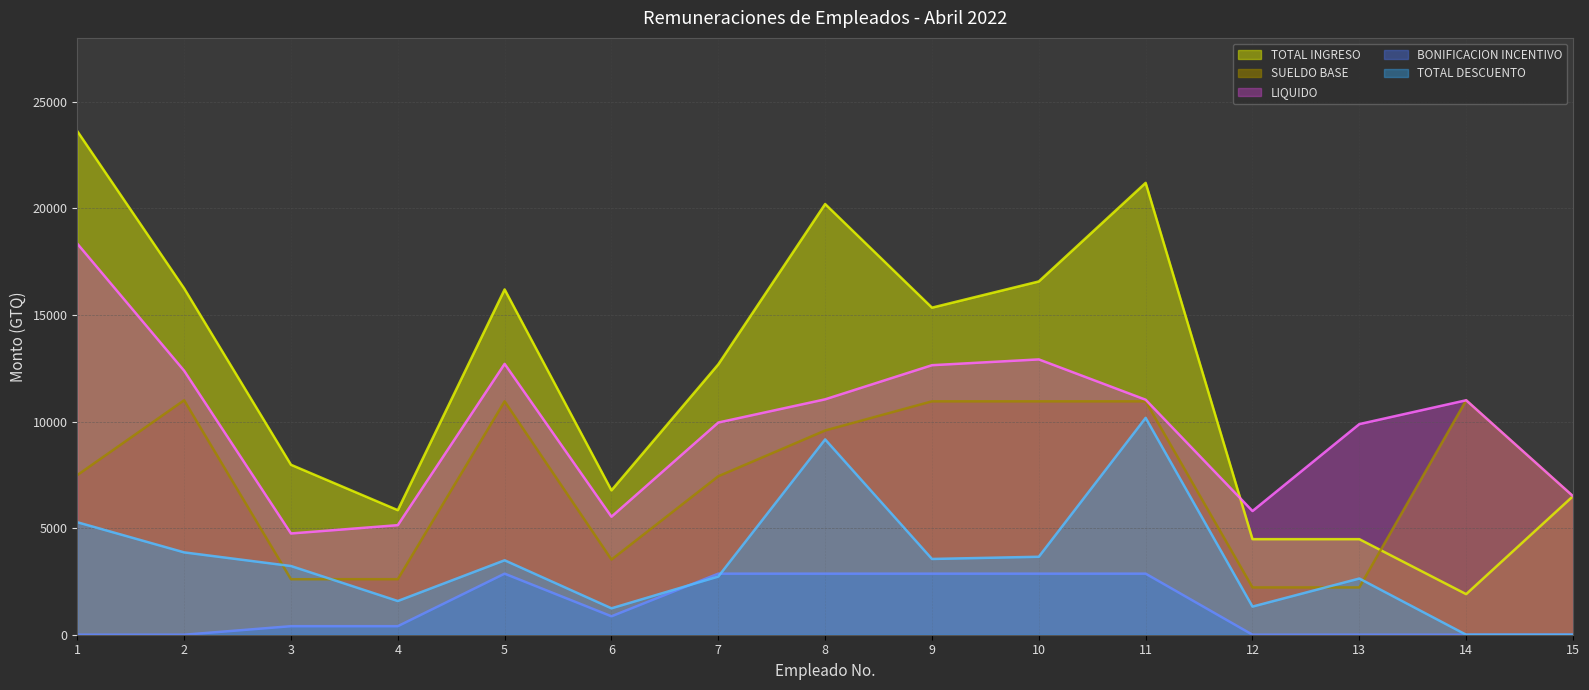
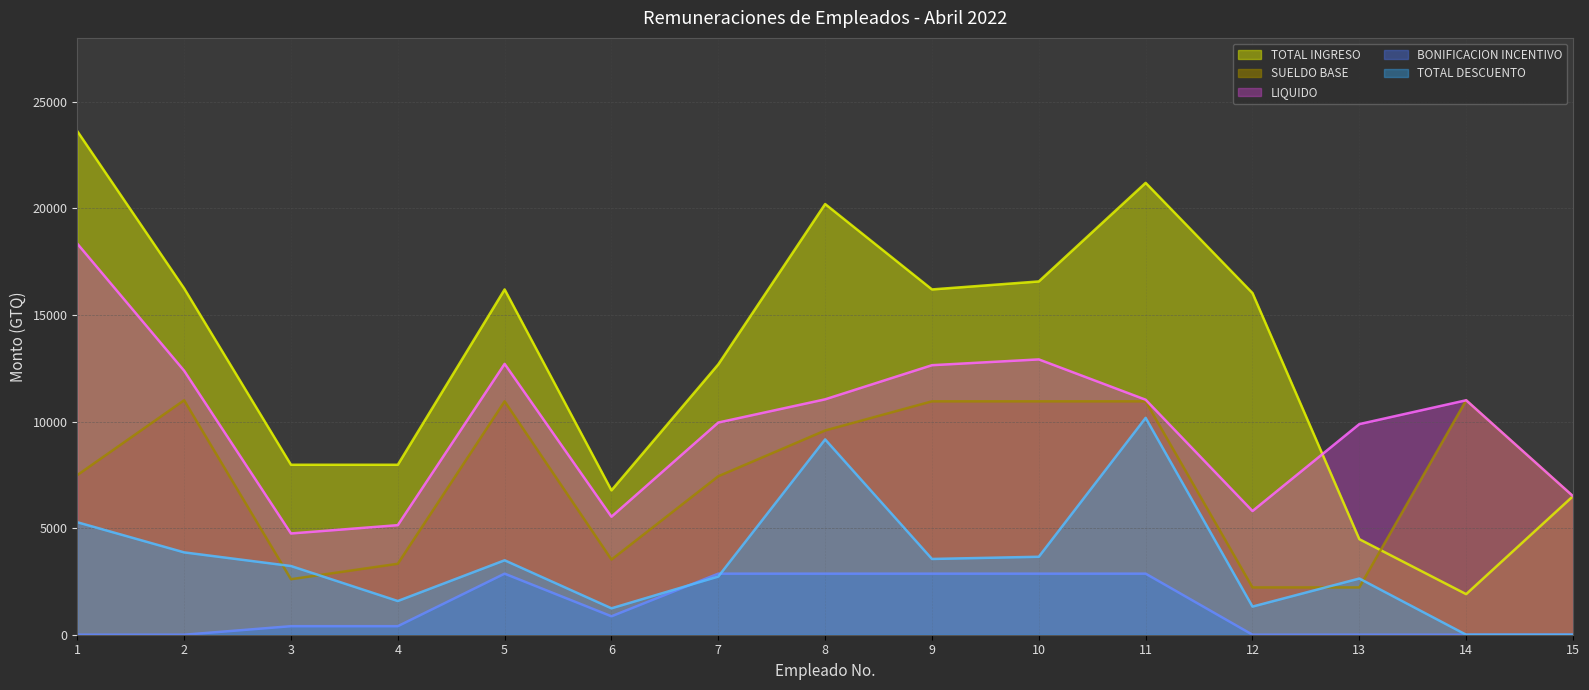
TOTAL INGRESO, 4: 5800 -> 8000
SUELDO BASE, 4: 2600 -> 3300
TOTAL INGRESO, 9: 15300 -> 16200
TOTAL INGRESO, 12: 4500 -> 16000
